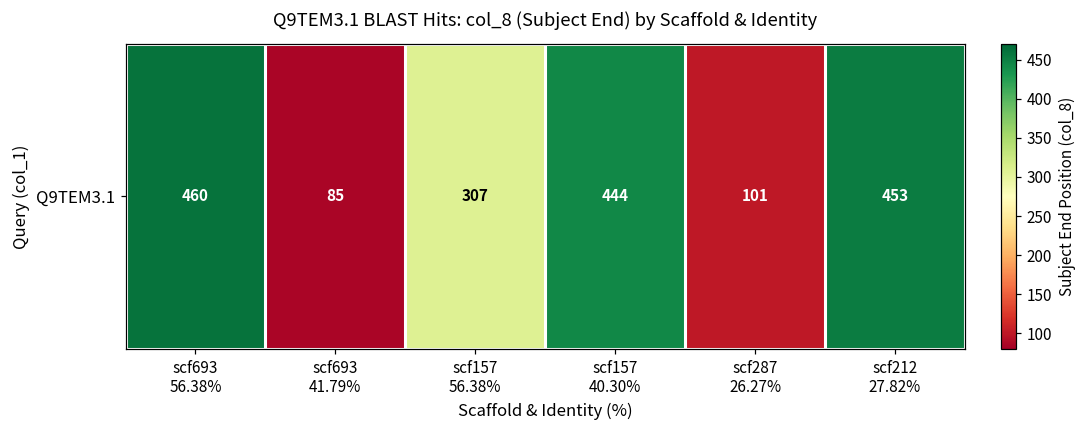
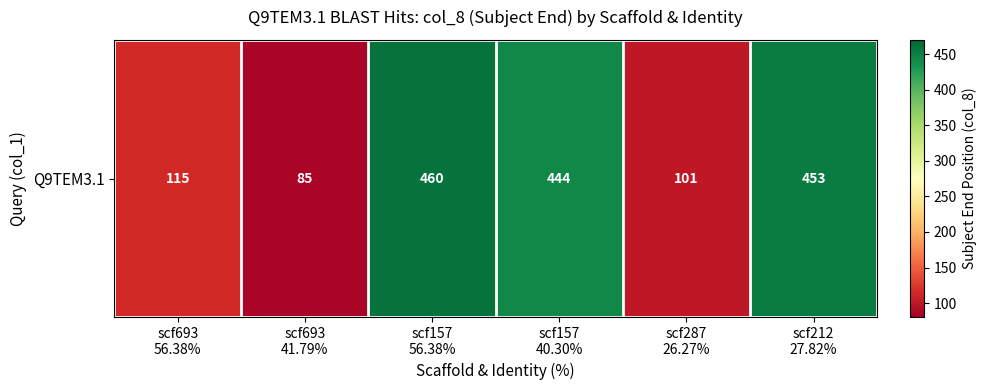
Q9TEM3.1, scf693 56.38%: 460 -> 115
Q9TEM3.1, scf157 56.38%: 307 -> 460
